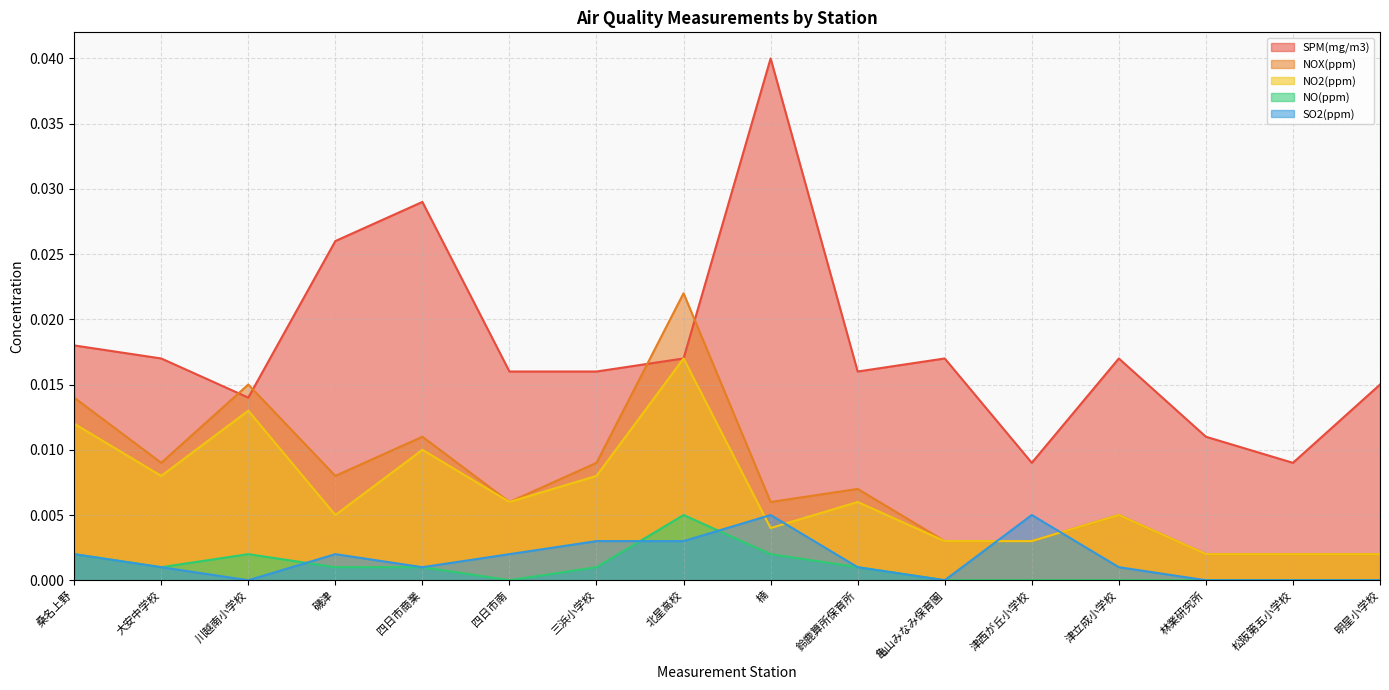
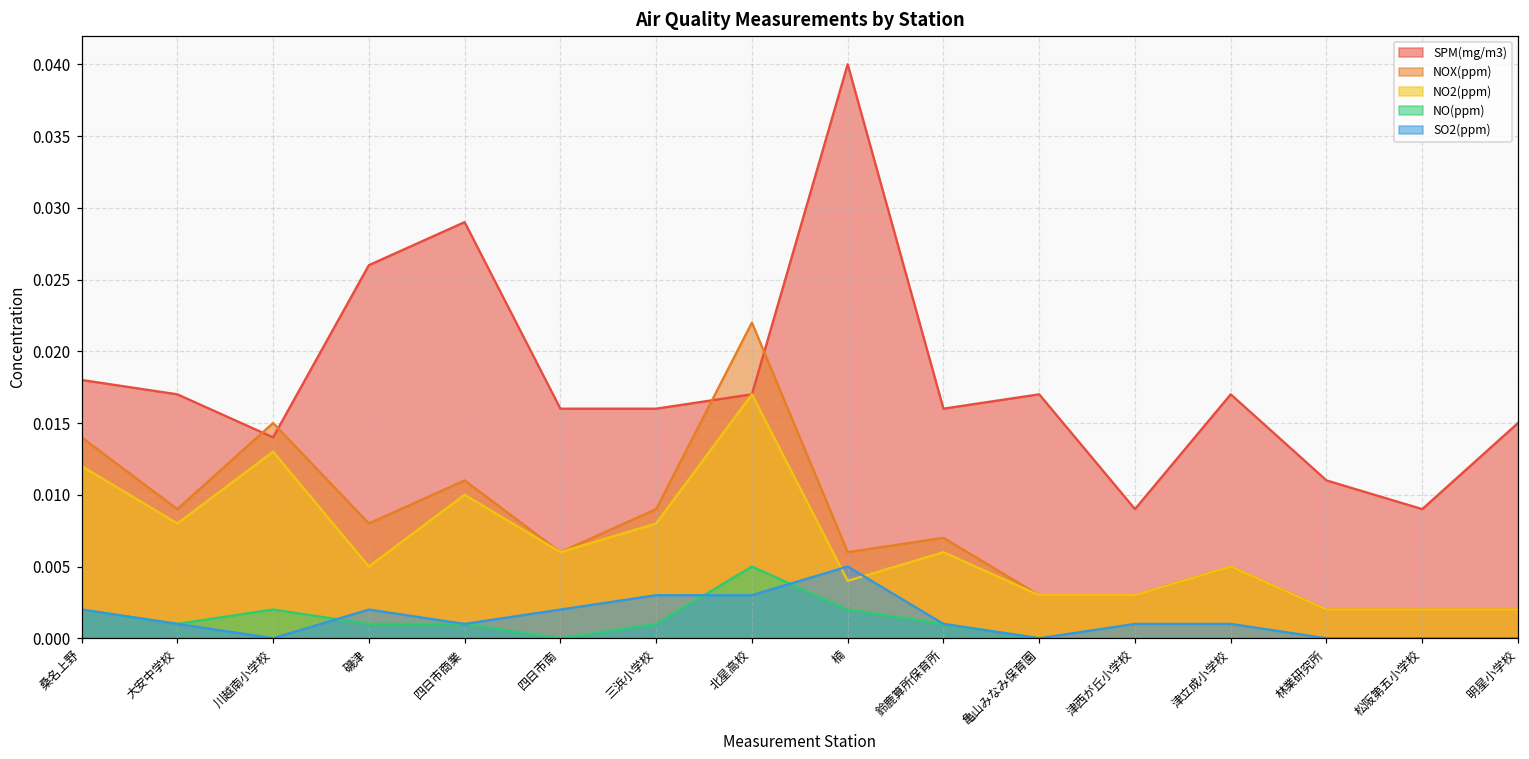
SO2(ppm), 津西が丘小学校: 0.005 -> 0.001
